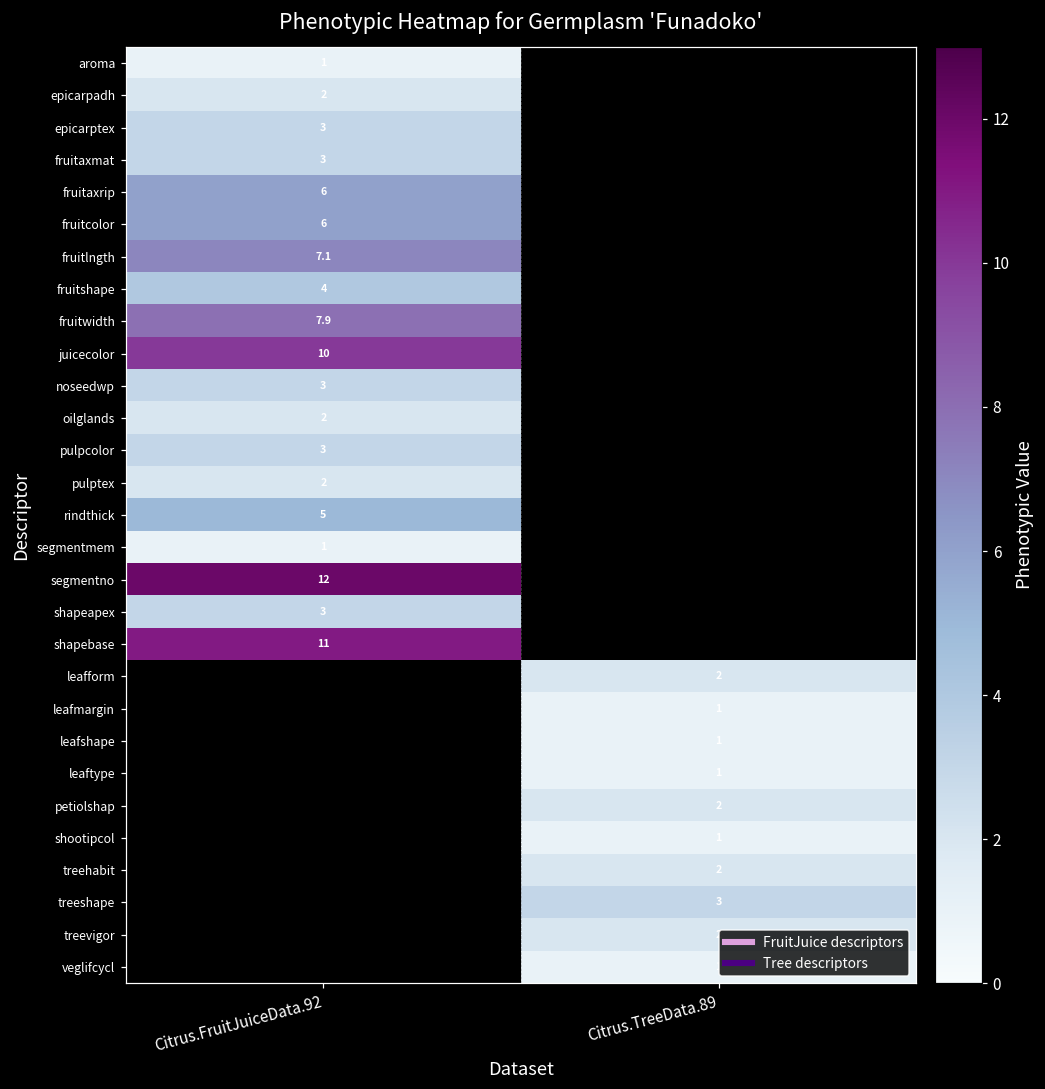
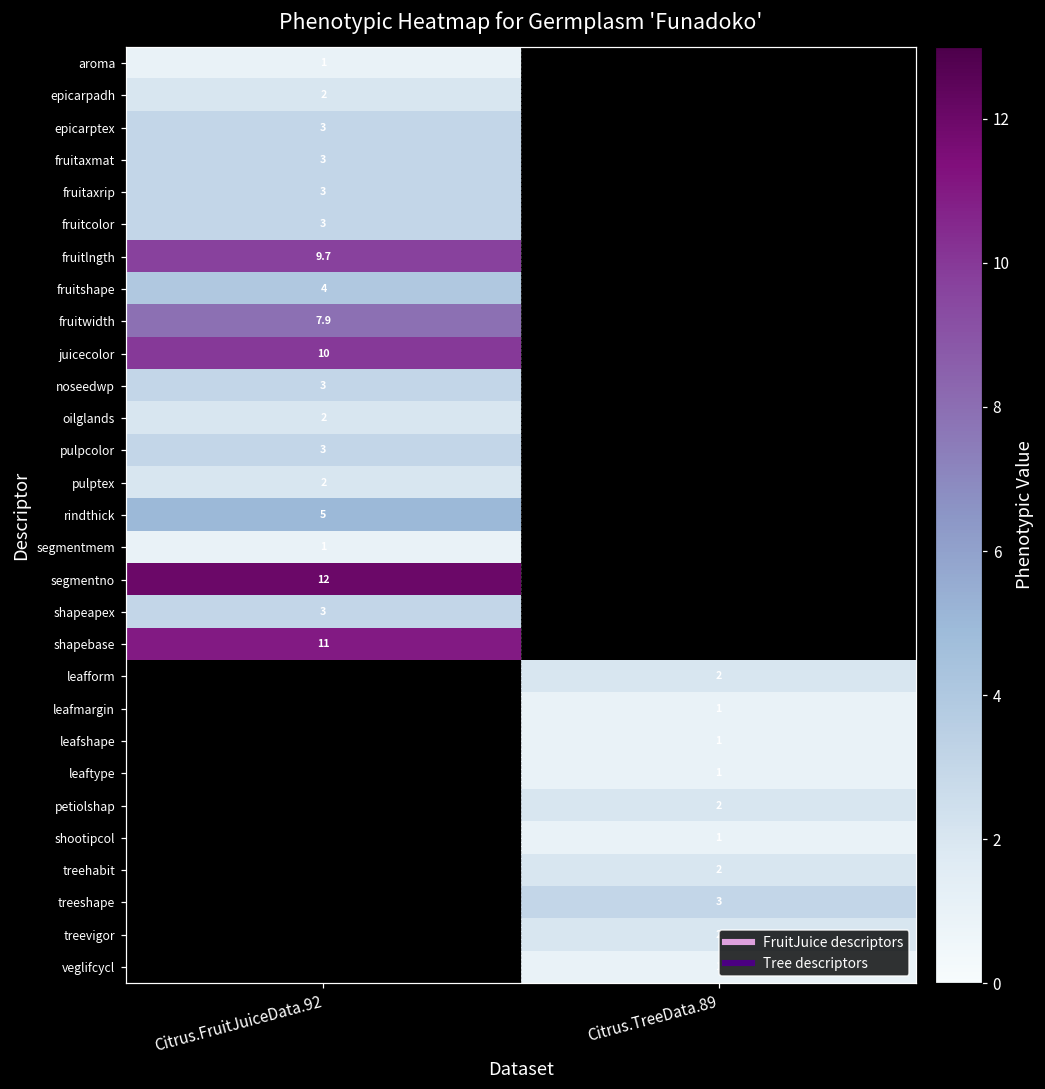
fruitaxrip, Citrus.FruitJuiceData.92: 6 -> 3
fruitcolor, Citrus.FruitJuiceData.92: 6 -> 3
fruitlngth, Citrus.FruitJuiceData.92: 7.1 -> 9.7
